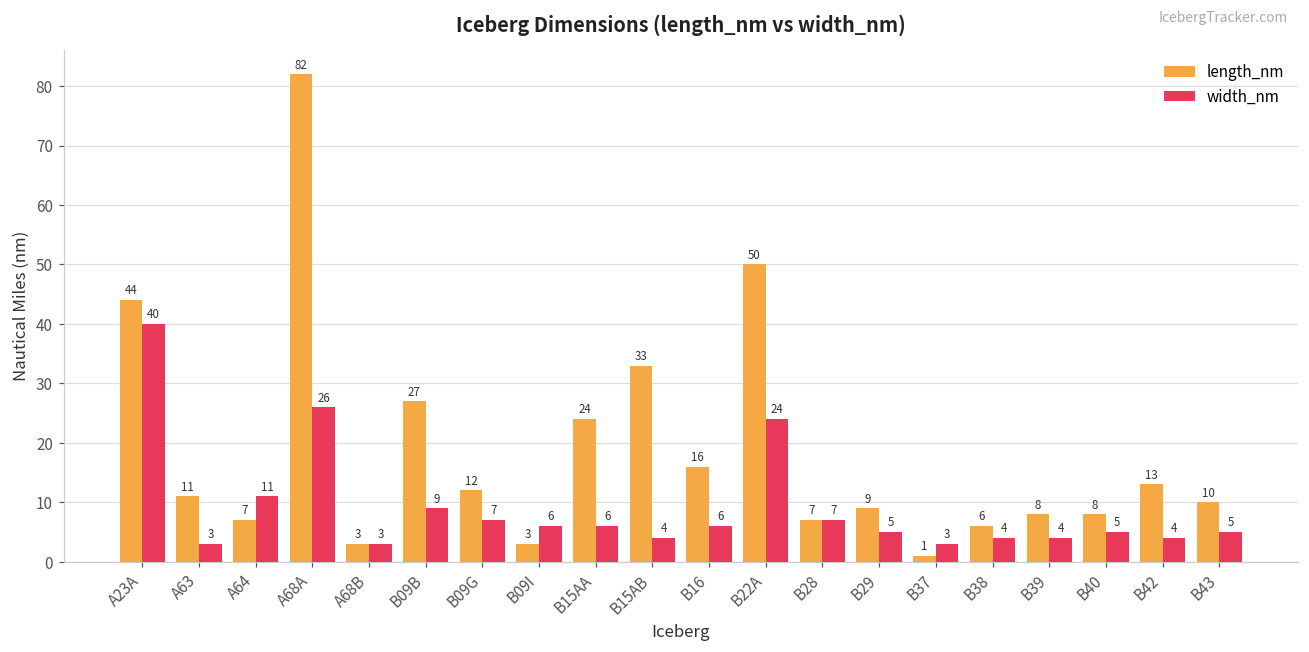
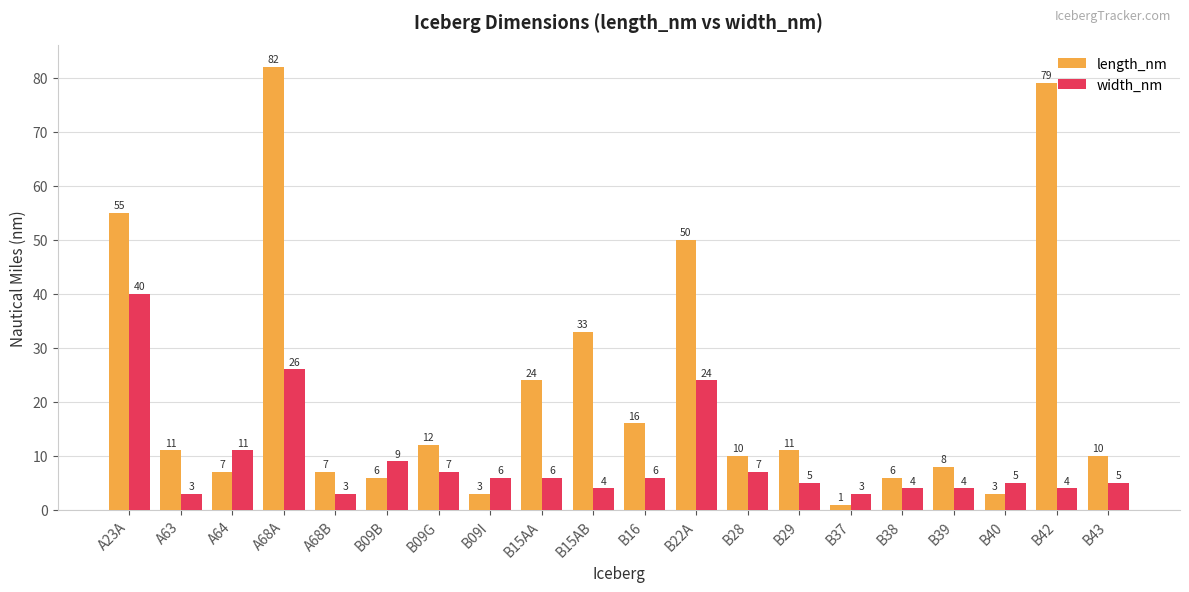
length_nm, A23A: 44 -> 55
length_nm, A68B: 3 -> 7
length_nm, B09B: 27 -> 6
length_nm, B28: 7 -> 10
length_nm, B29: 9 -> 11
length_nm, B40: 8 -> 3
length_nm, B42: 13 -> 79
